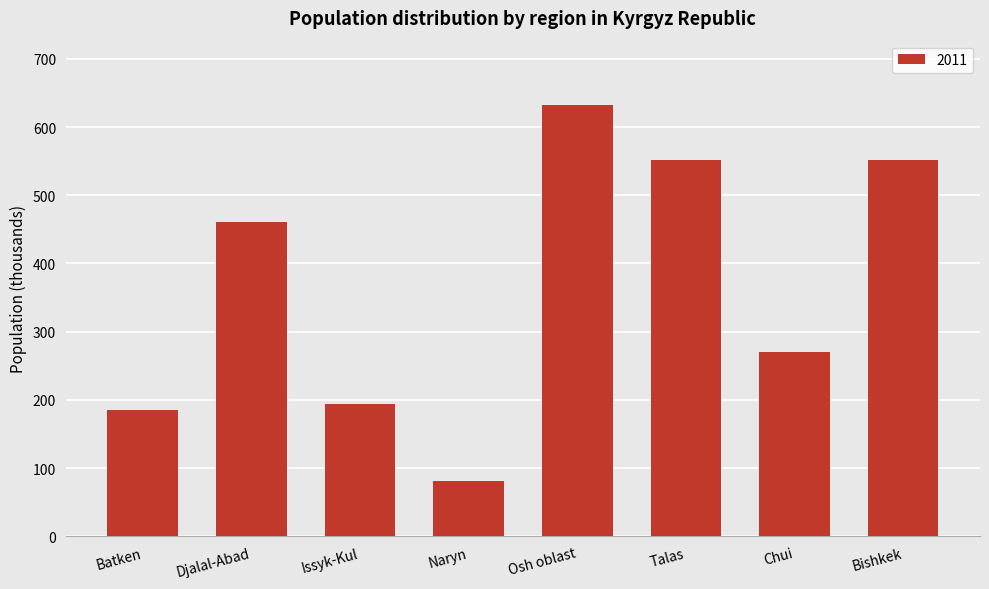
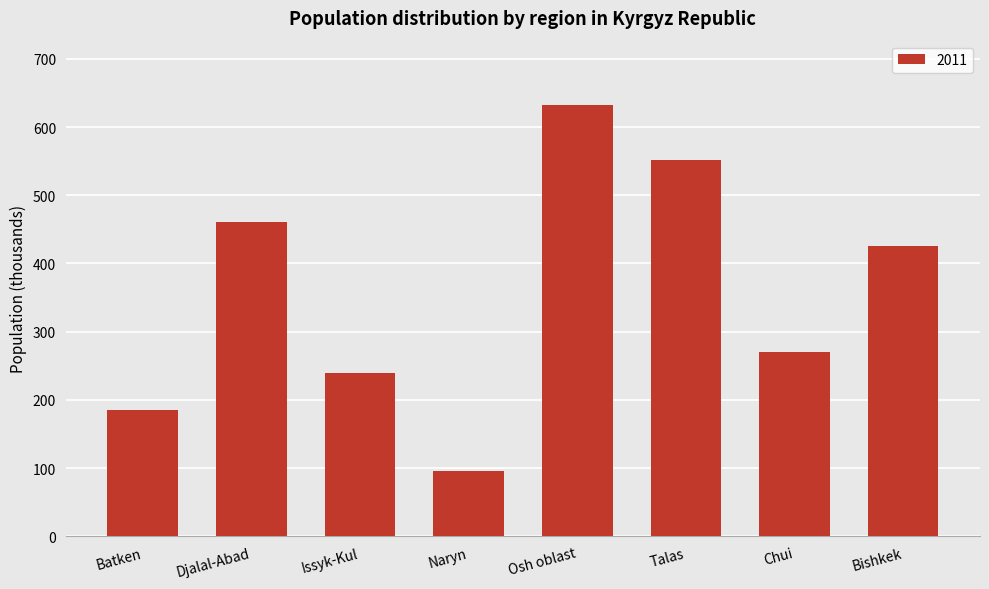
Issyk-Kul: 190 -> 240
Naryn: 80 -> 100
Bishkek: 550 -> 430
